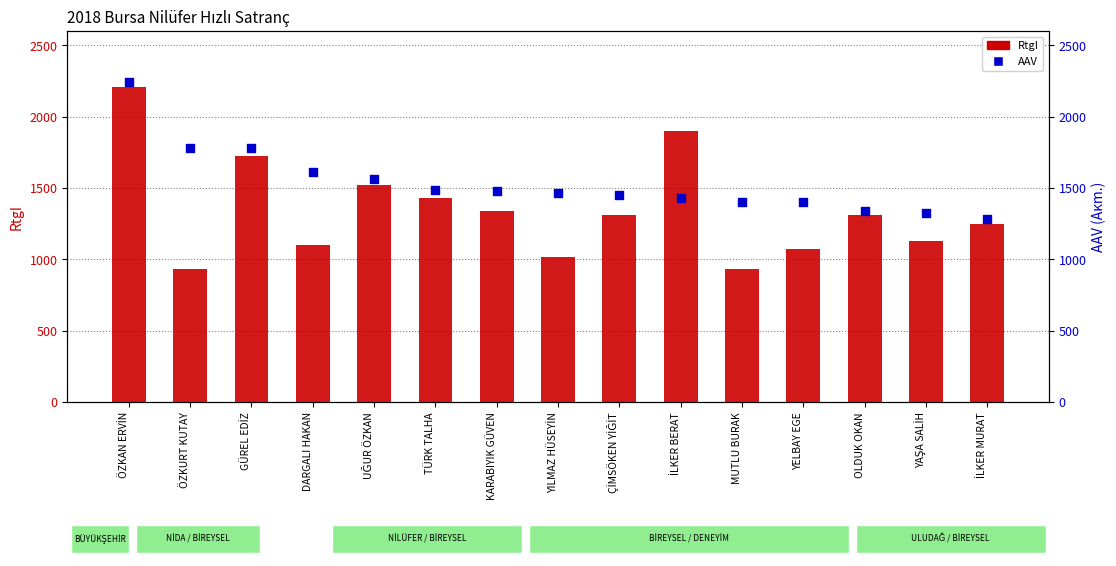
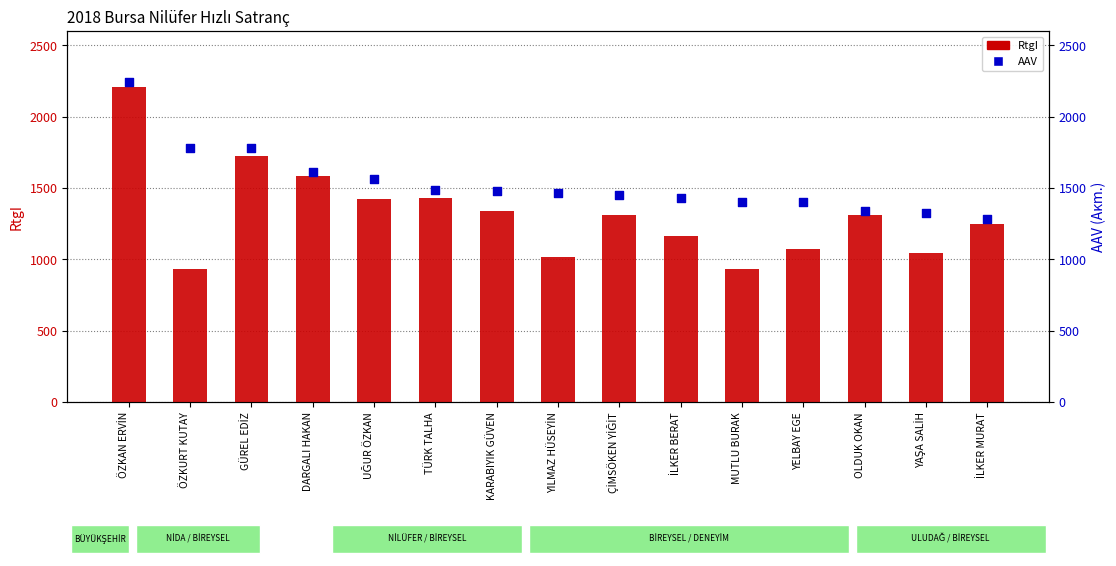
RtgI, DARGALI HAKAN: 1100 -> 1580
RtgI, UĞUR ÖZKAN: 1520 -> 1430
RtgI, İLKER BERAT: 1900 -> 1170
RtgI, YAŞA SALİH: 1130 -> 1040
